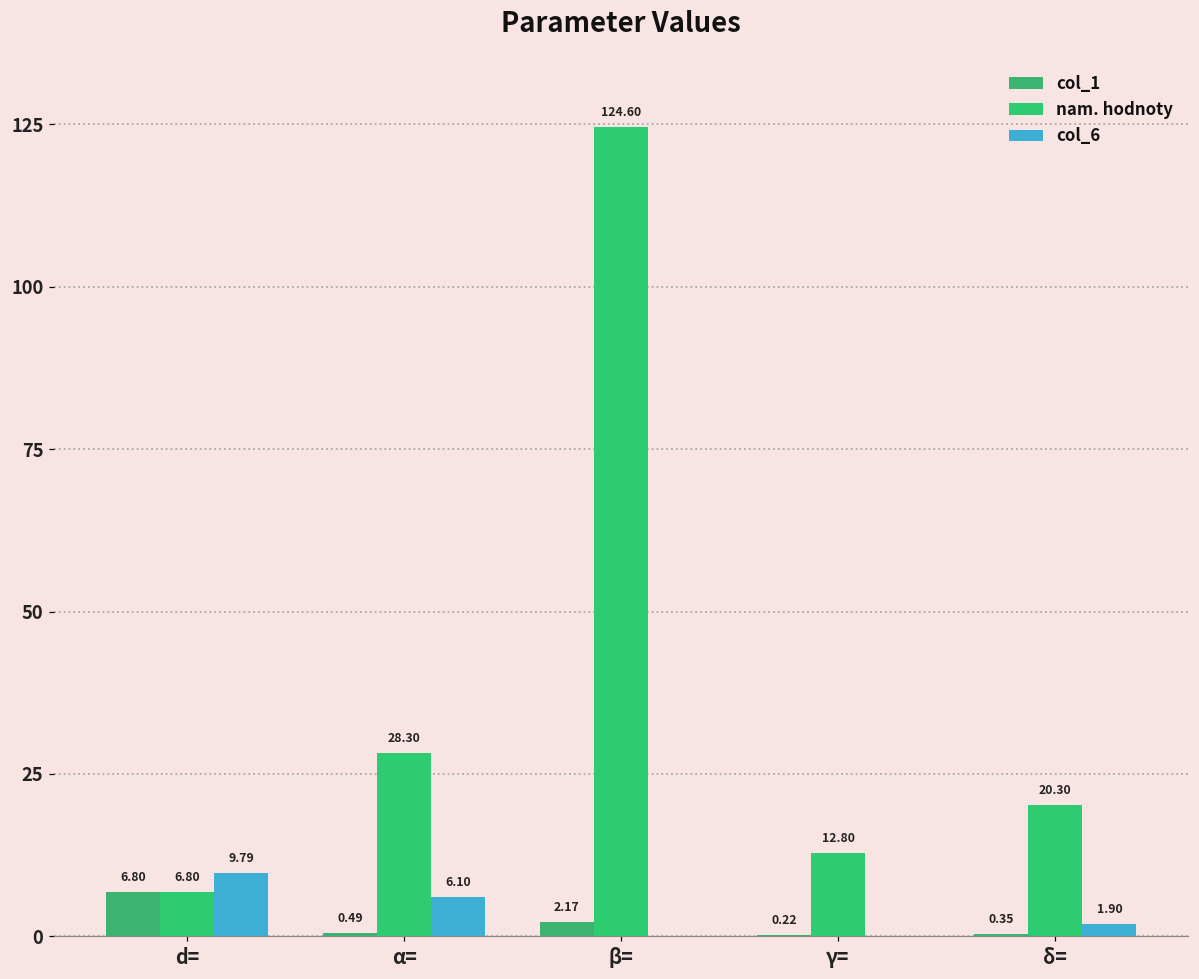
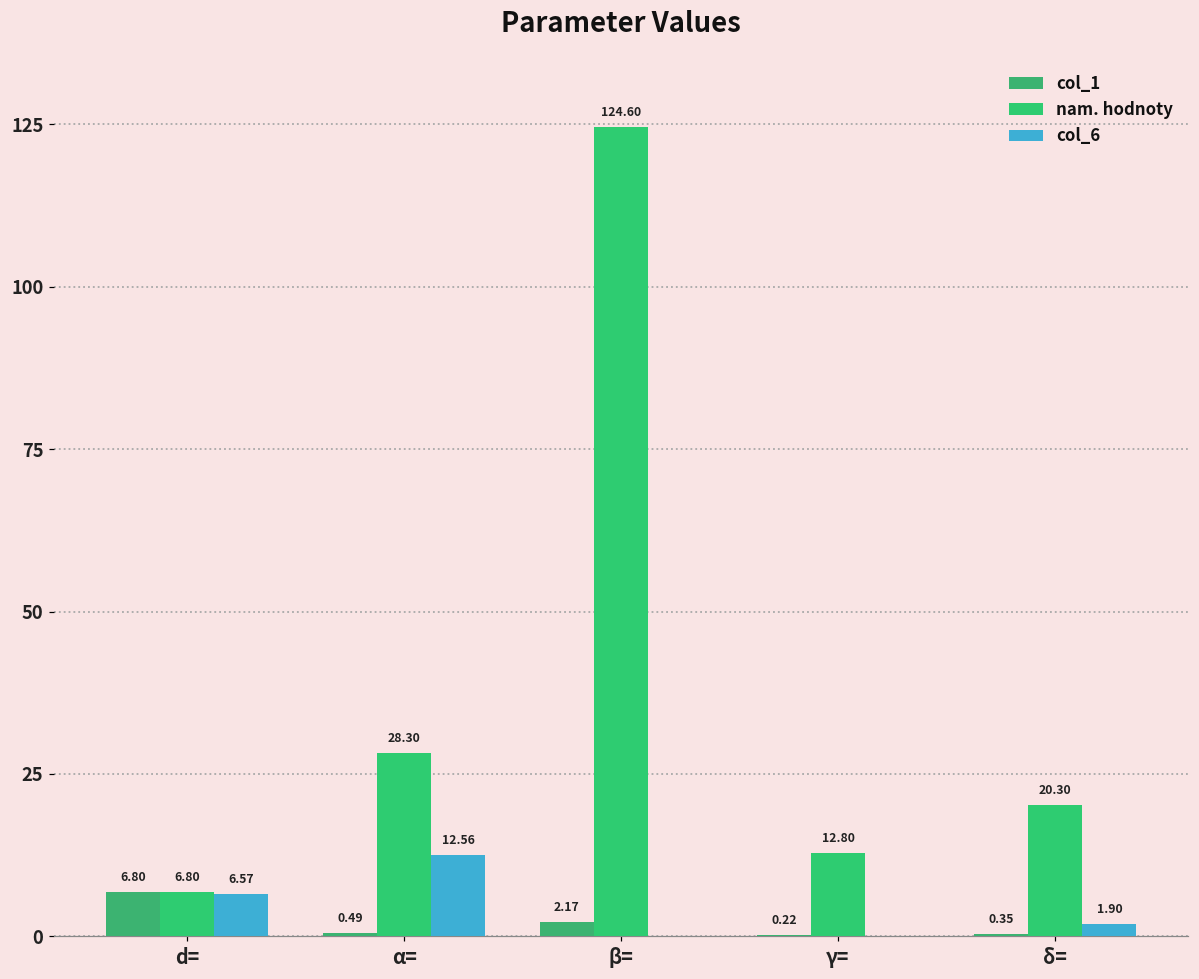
col_6, d=: 9.79 -> 6.57
col_6, α=: 6.10 -> 12.56
